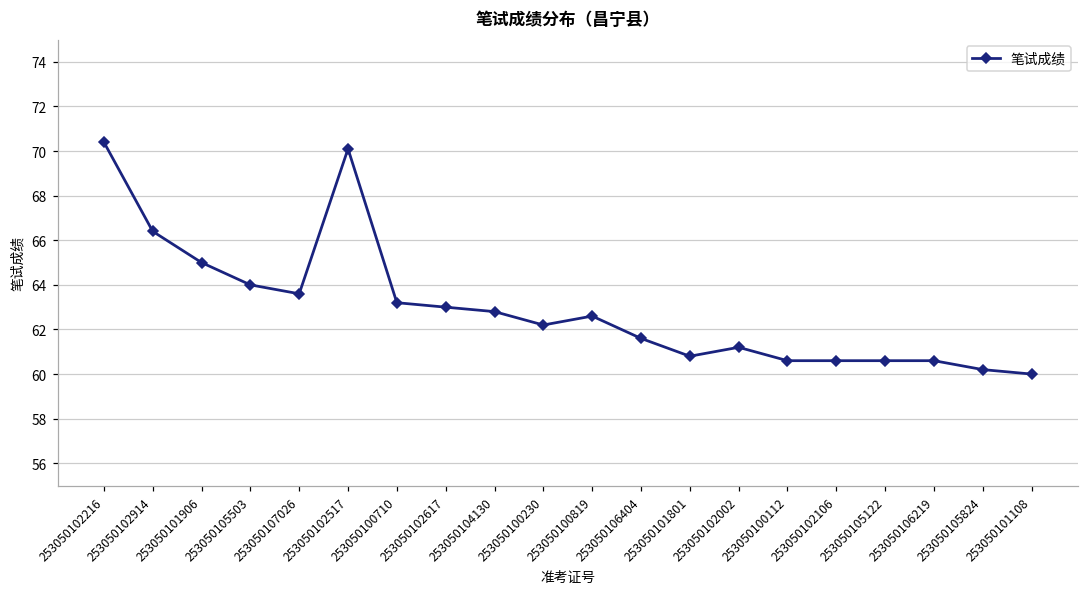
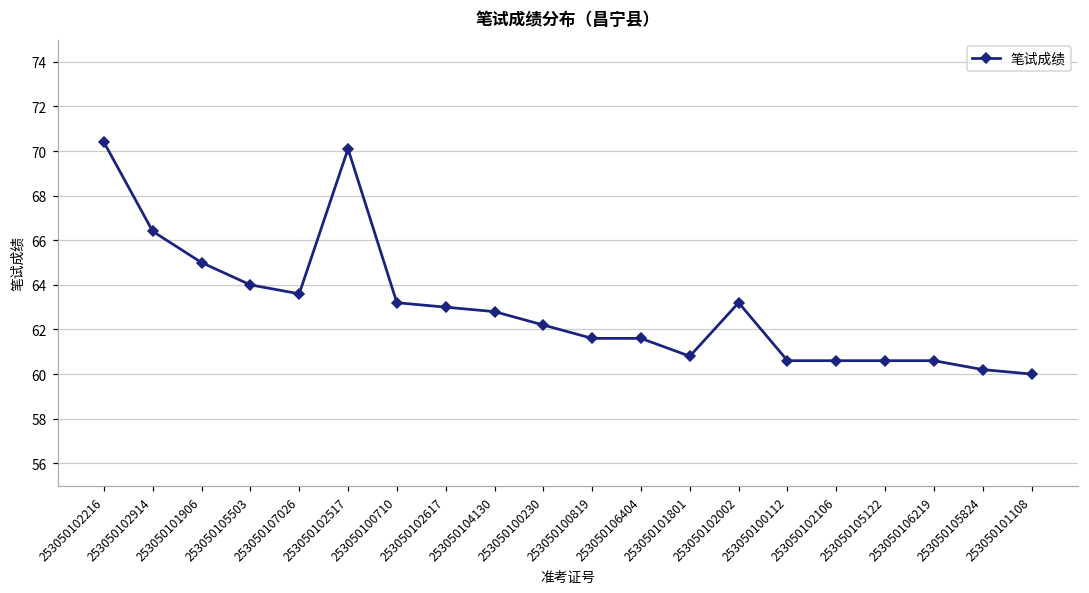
253050100819: 62.6 -> 61.6
253050102002: 61.2 -> 63.2
